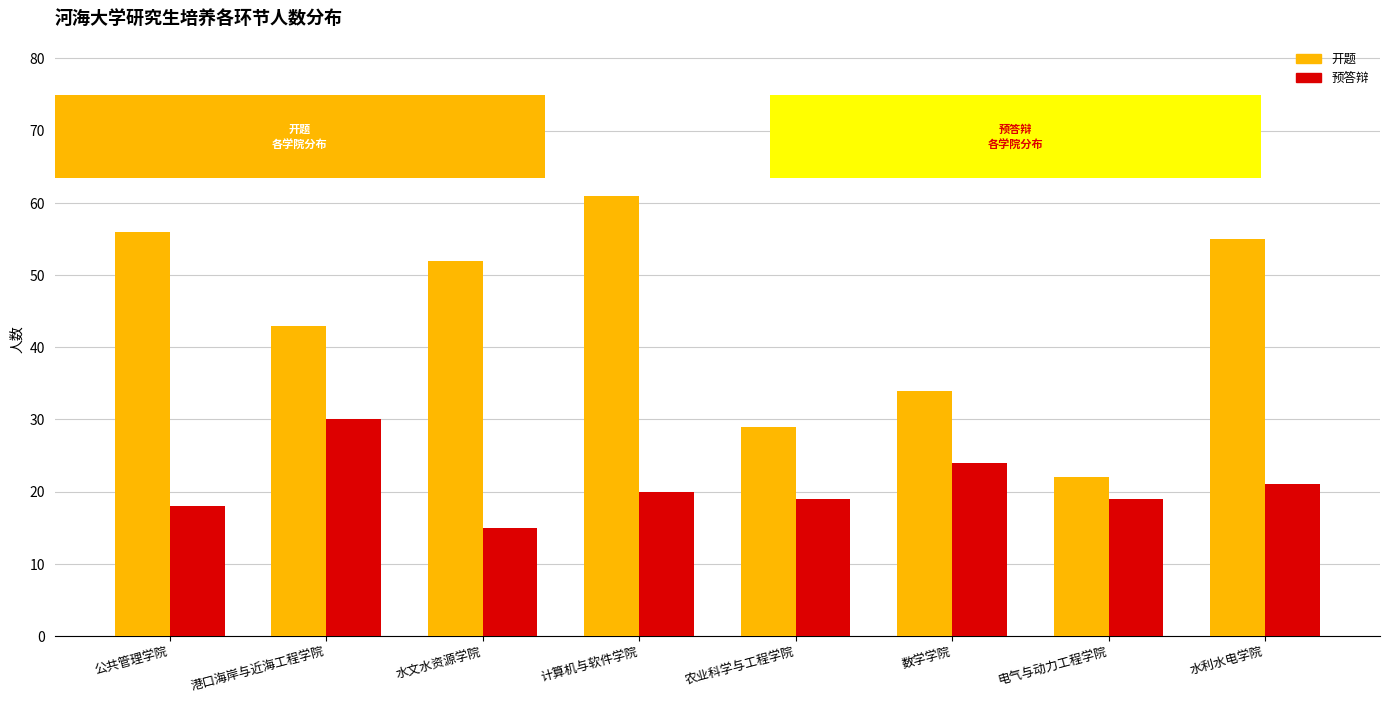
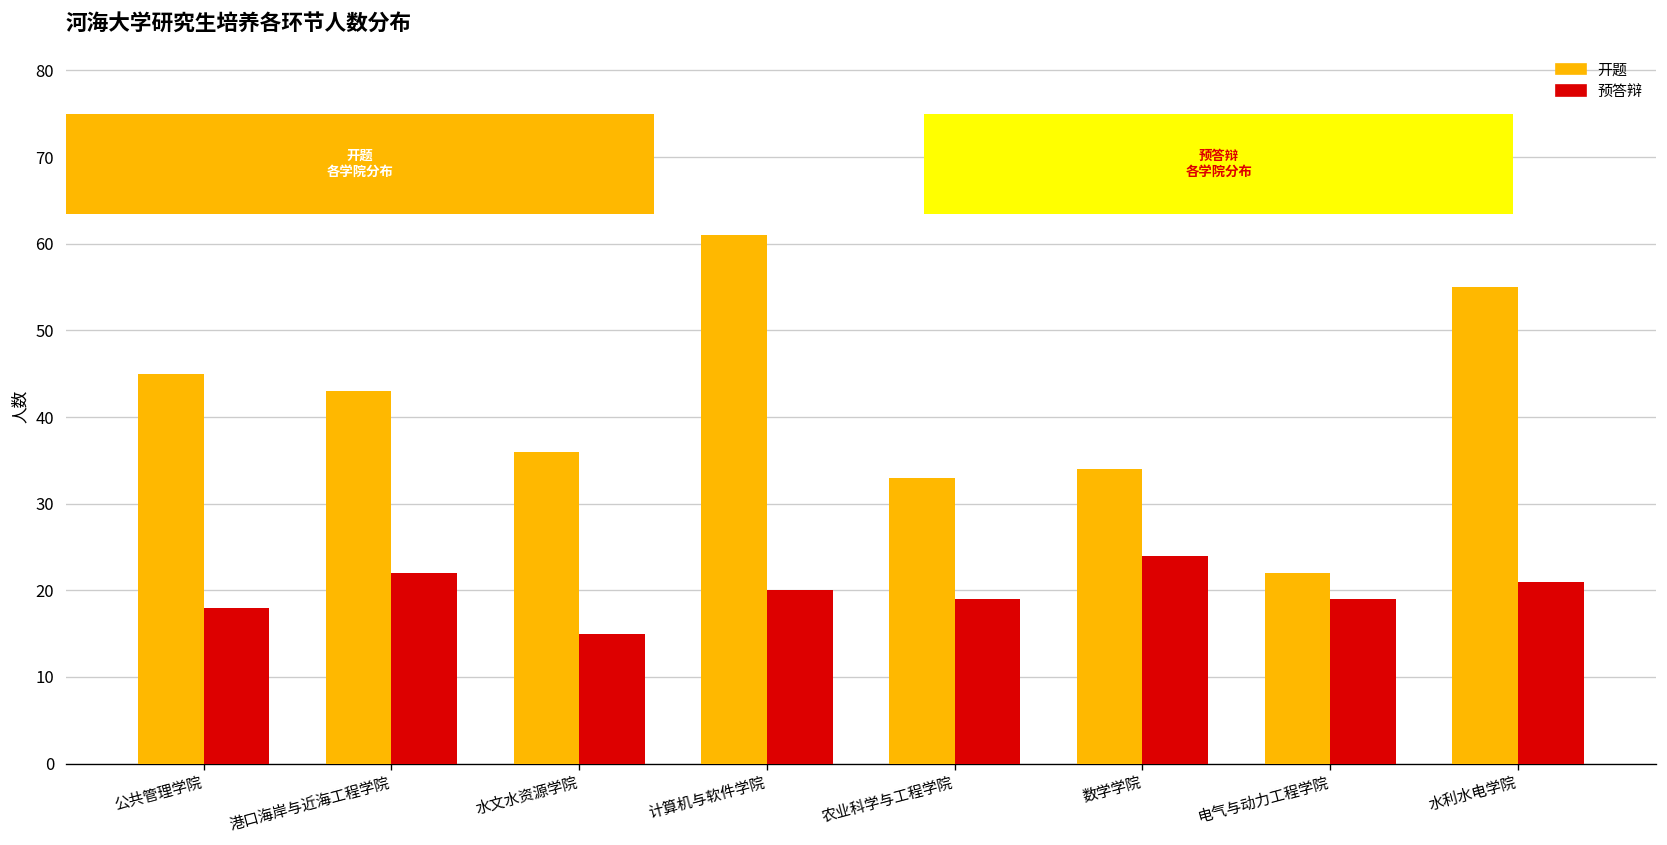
开题, 公共管理学院: 56 -> 45
预答辩, 港口海岸与近海工程学院: 30 -> 22
开题, 水文水资源学院: 52 -> 36
开题, 农业科学与工程学院: 29 -> 33
